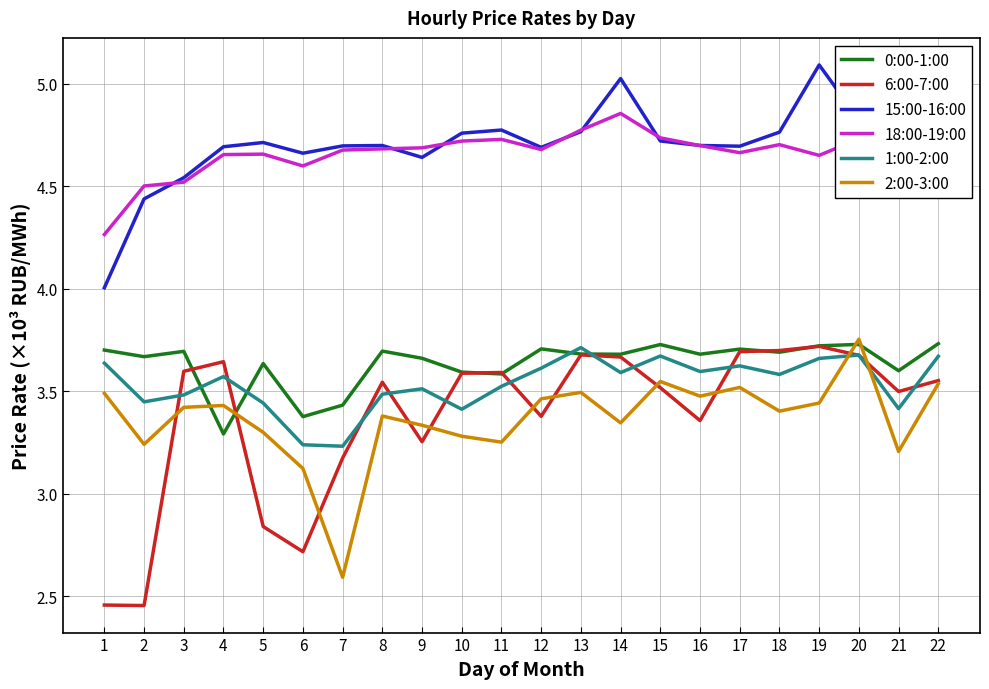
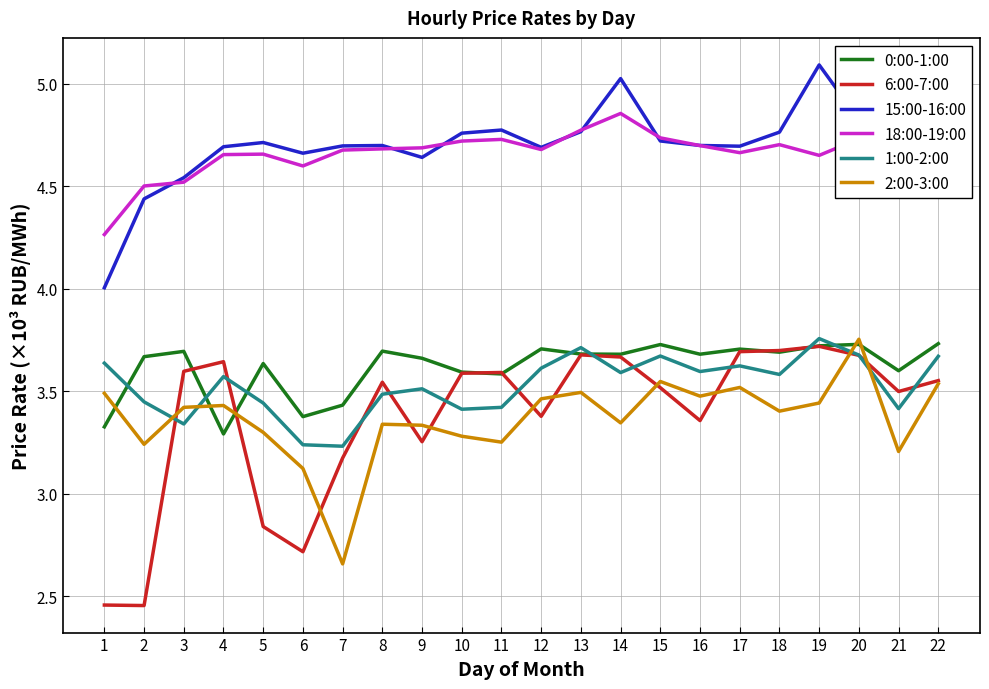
0:00-1:00, 1: 3.70 -> 3.33
1:00-2:00, 3: 3.48 -> 3.34
2:00-3:00, 7: 2.59 -> 2.66
2:00-3:00, 8: 3.38 -> 3.34
1:00-2:00, 11: 3.53 -> 3.42
1:00-2:00, 19: 3.66 -> 3.76
